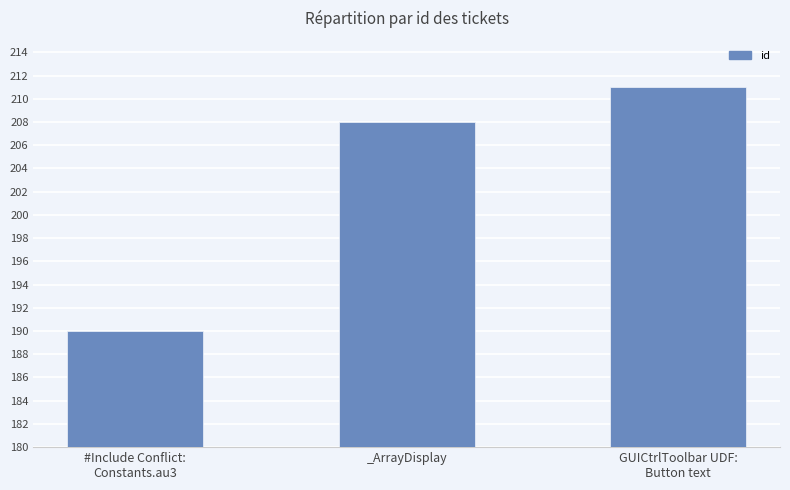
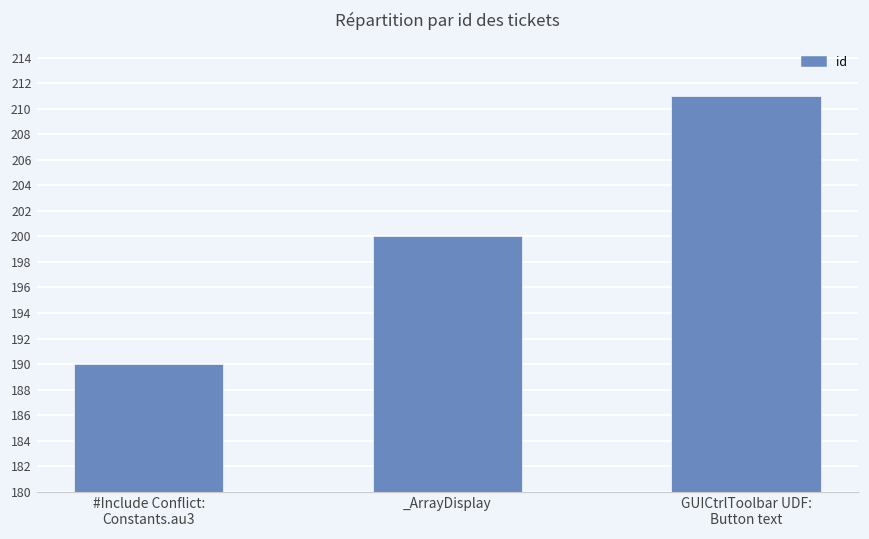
_ArrayDisplay: 208 -> 200
